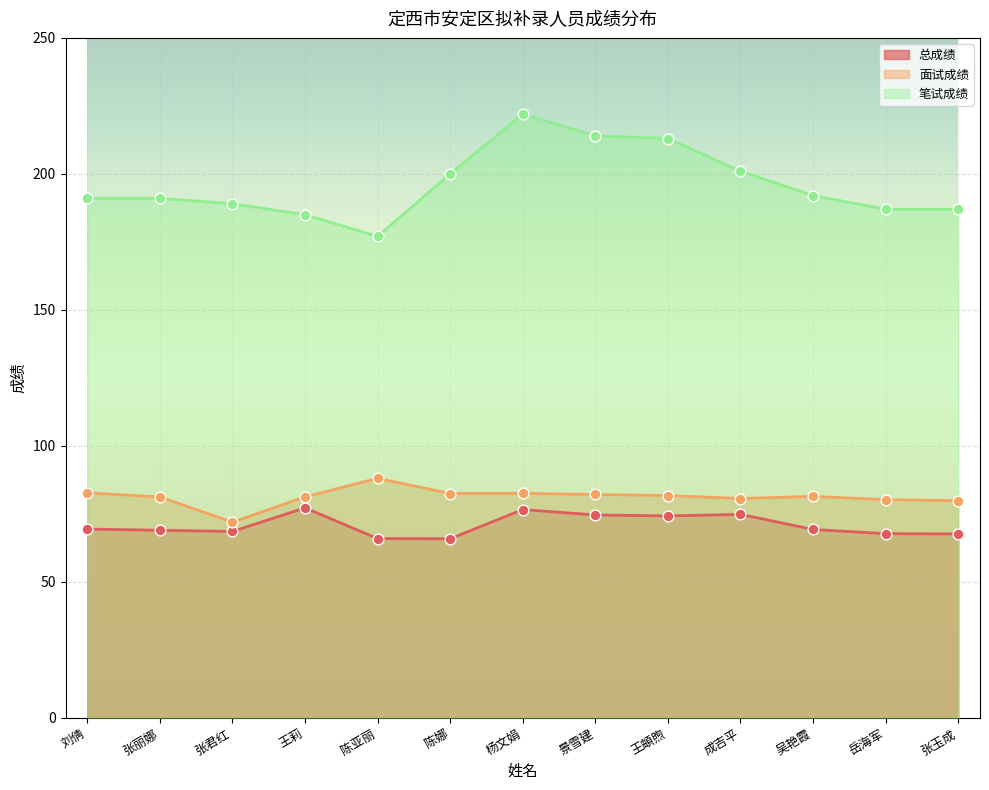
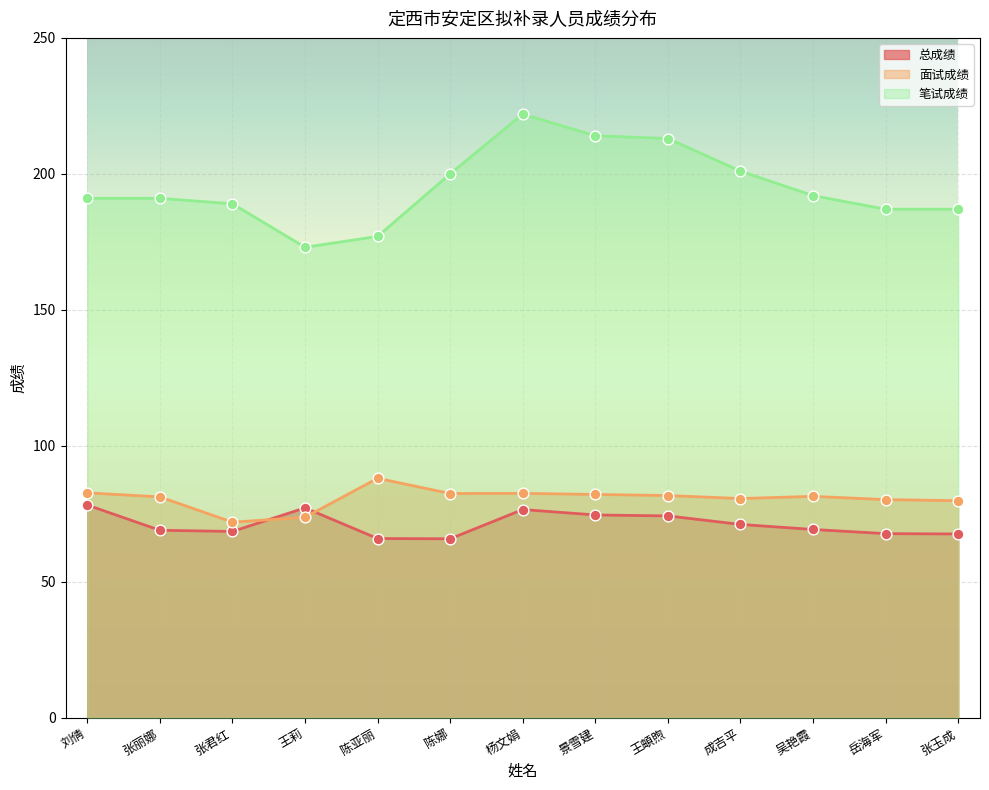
总成绩, 刘倩: 69 -> 78
面试成绩, 王莉: 81 -> 74
笔试成绩, 王莉: 185 -> 173
总成绩, 成吉平: 75 -> 71
